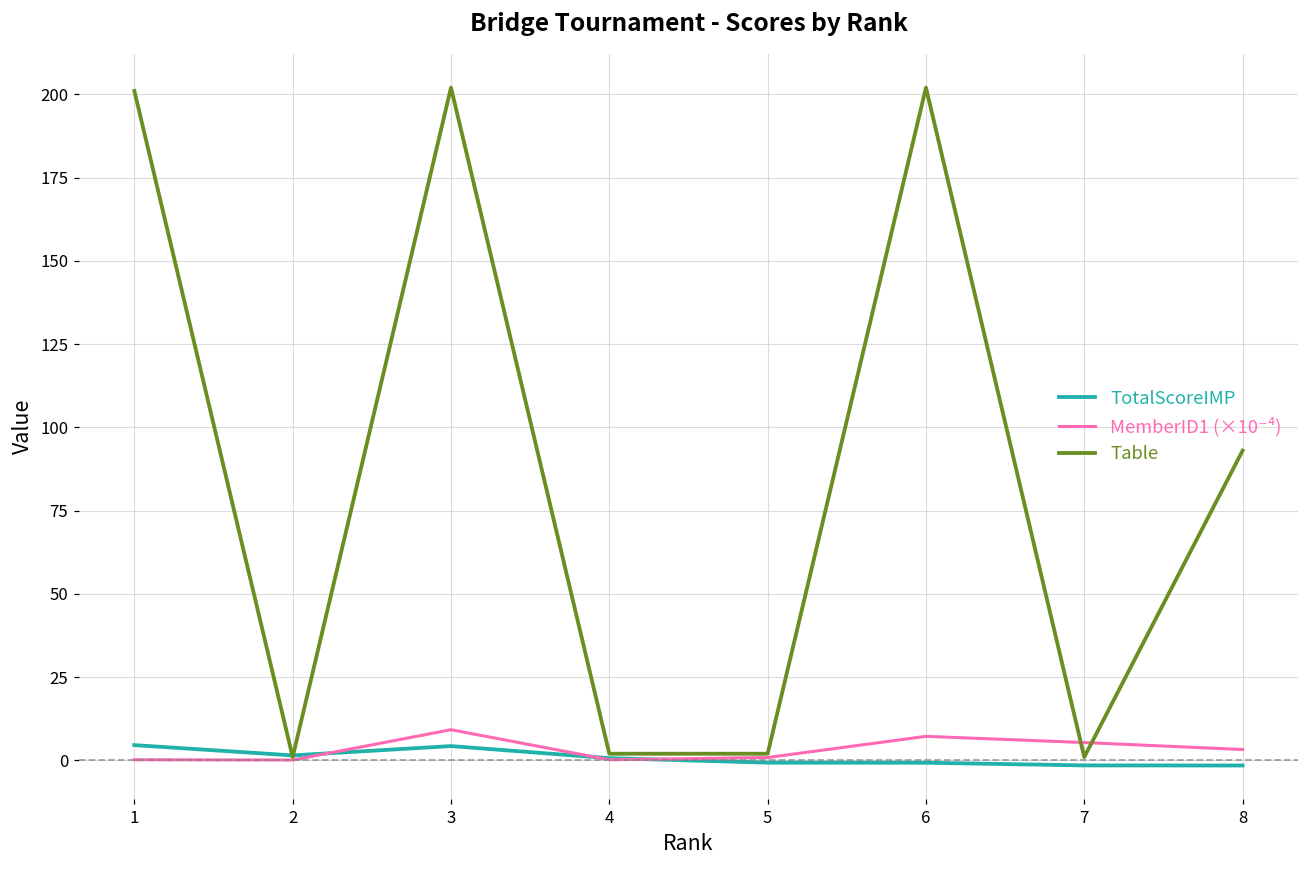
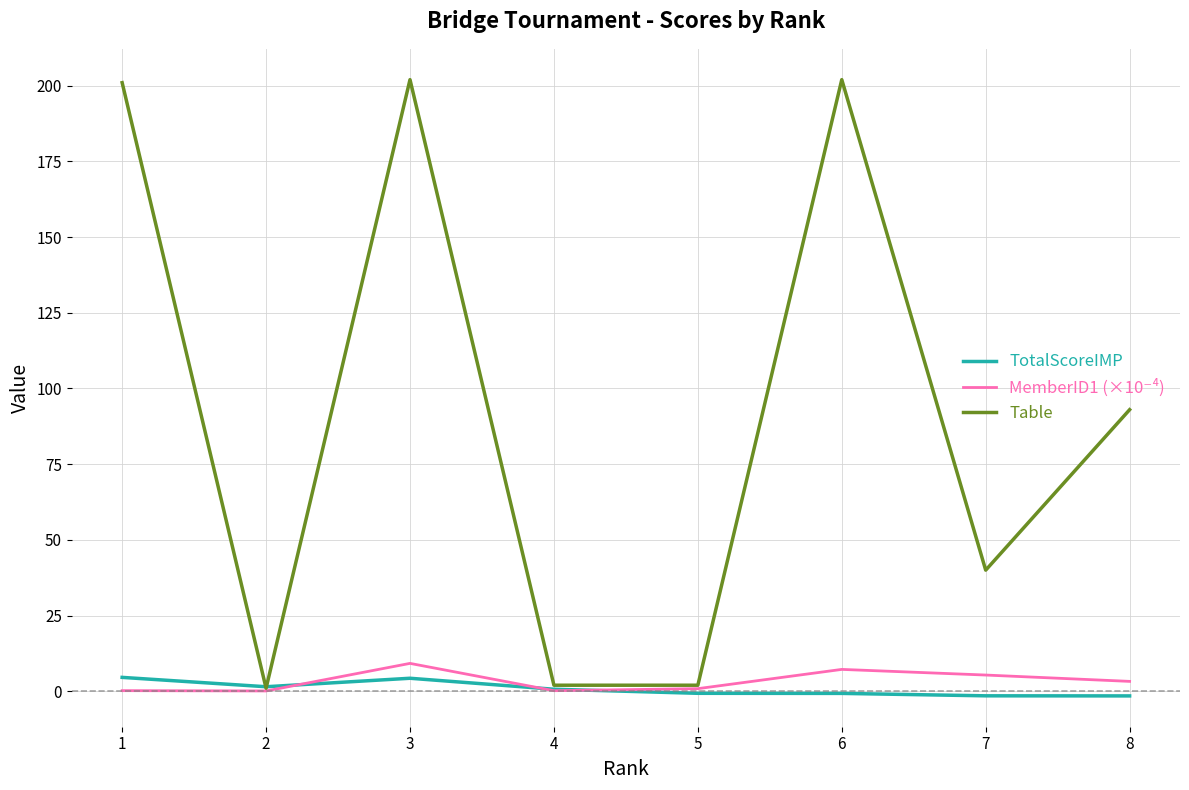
Table, 7: 1 -> 40
